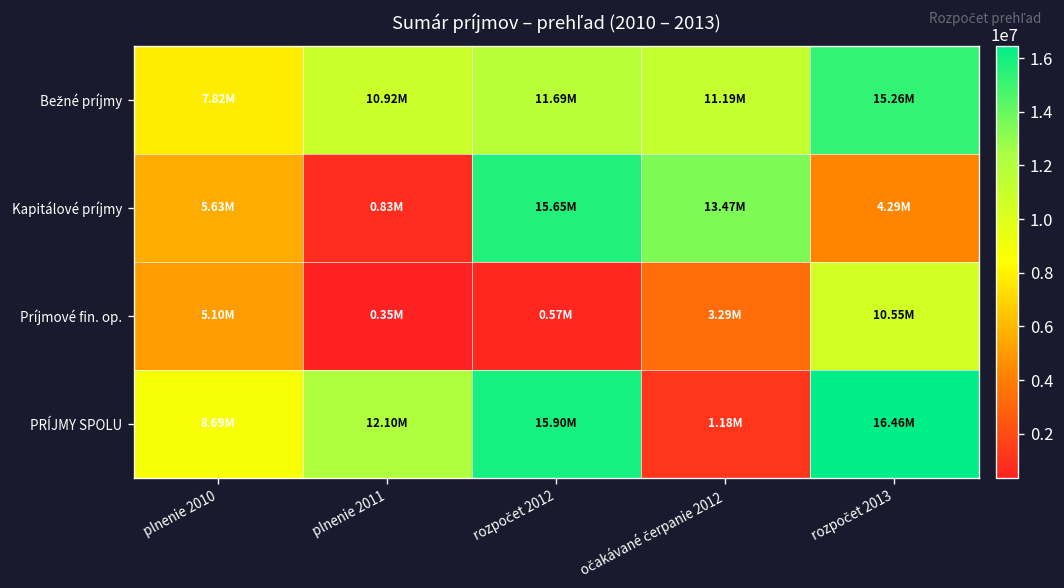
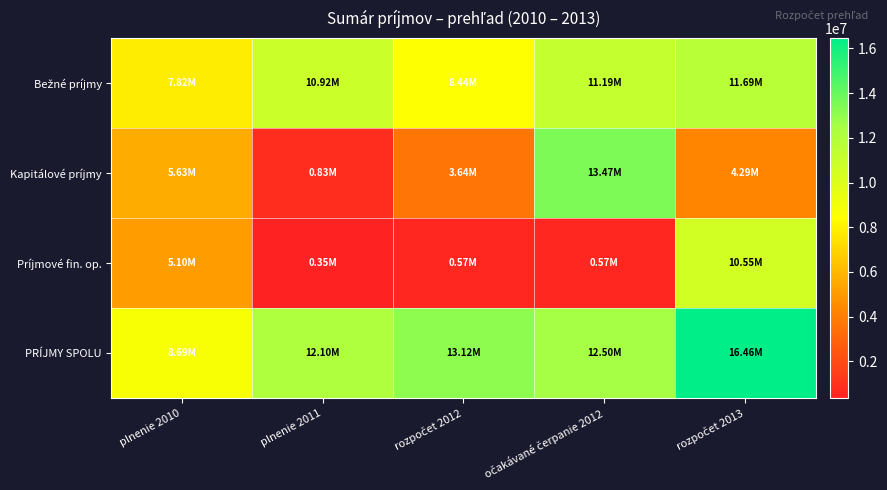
Bežné príjmy, rozpočet 2012: 11.69M -> 8.44M
Bežné príjmy, rozpočet 2013: 15.26M -> 11.69M
Kapitálové príjmy, rozpočet 2012: 15.65M -> 3.64M
Príjmové fin. op., očakávané čerpanie 2012: 3.29M -> 0.57M
PRÍJMY SPOLU, rozpočet 2012: 15.90M -> 13.12M
PRÍJMY SPOLU, očakávané čerpanie 2012: 1.18M -> 12.50M
